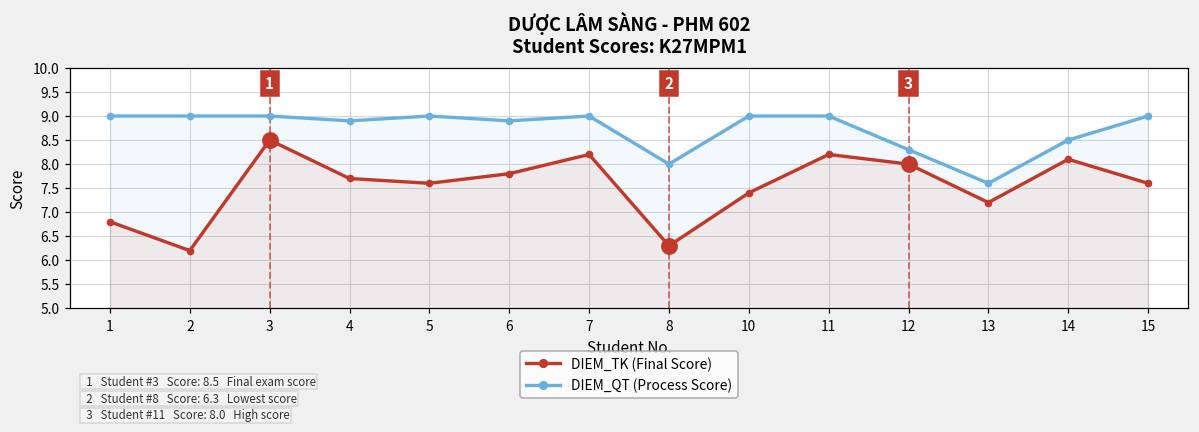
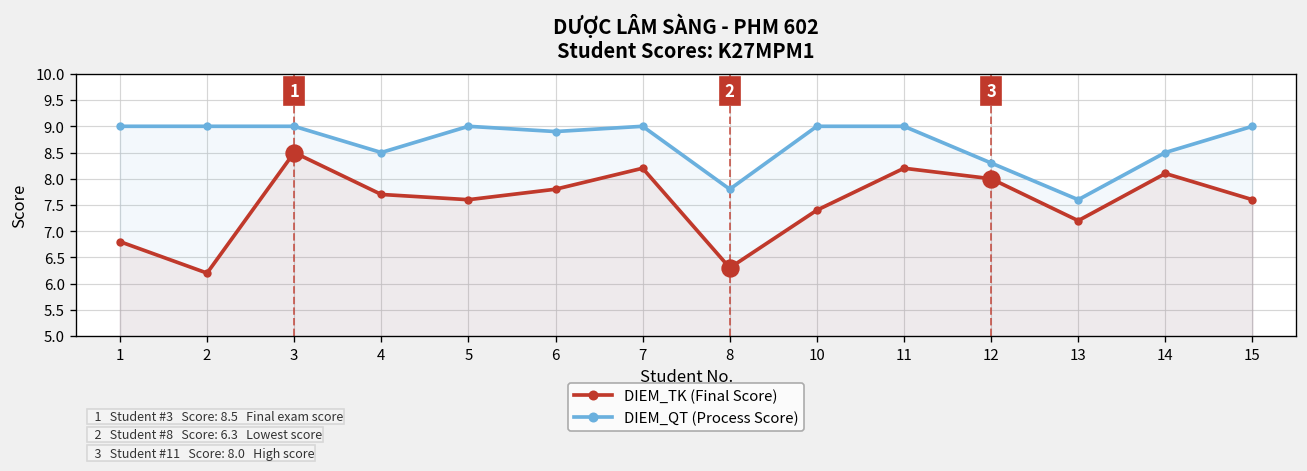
DIEM_QT (Process Score), 4: 8.9 -> 8.5
DIEM_QT (Process Score), 8: 8.0 -> 7.8
